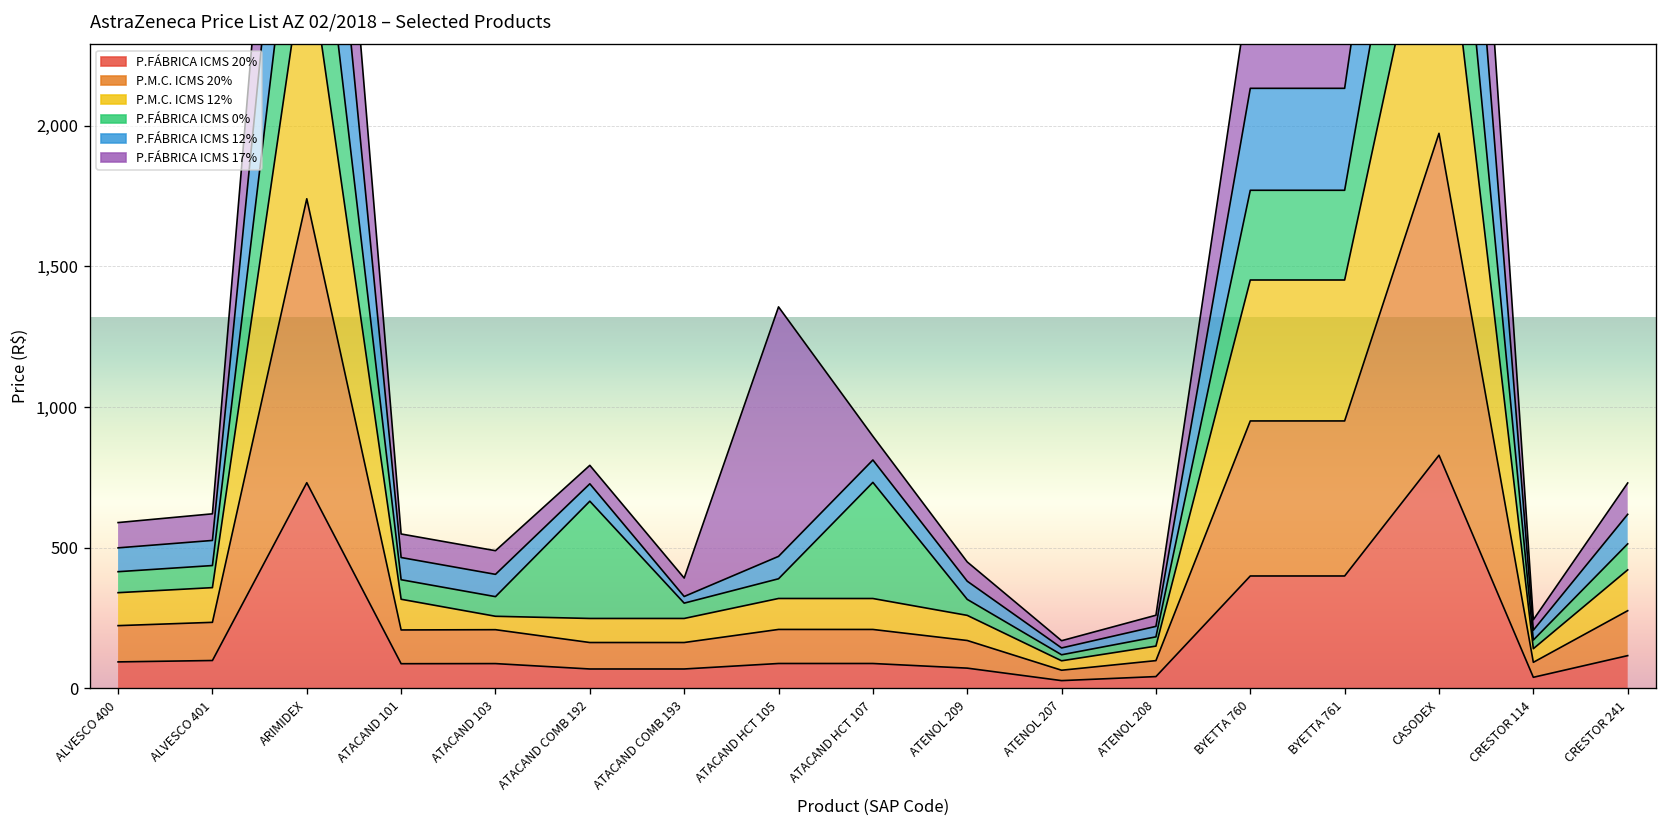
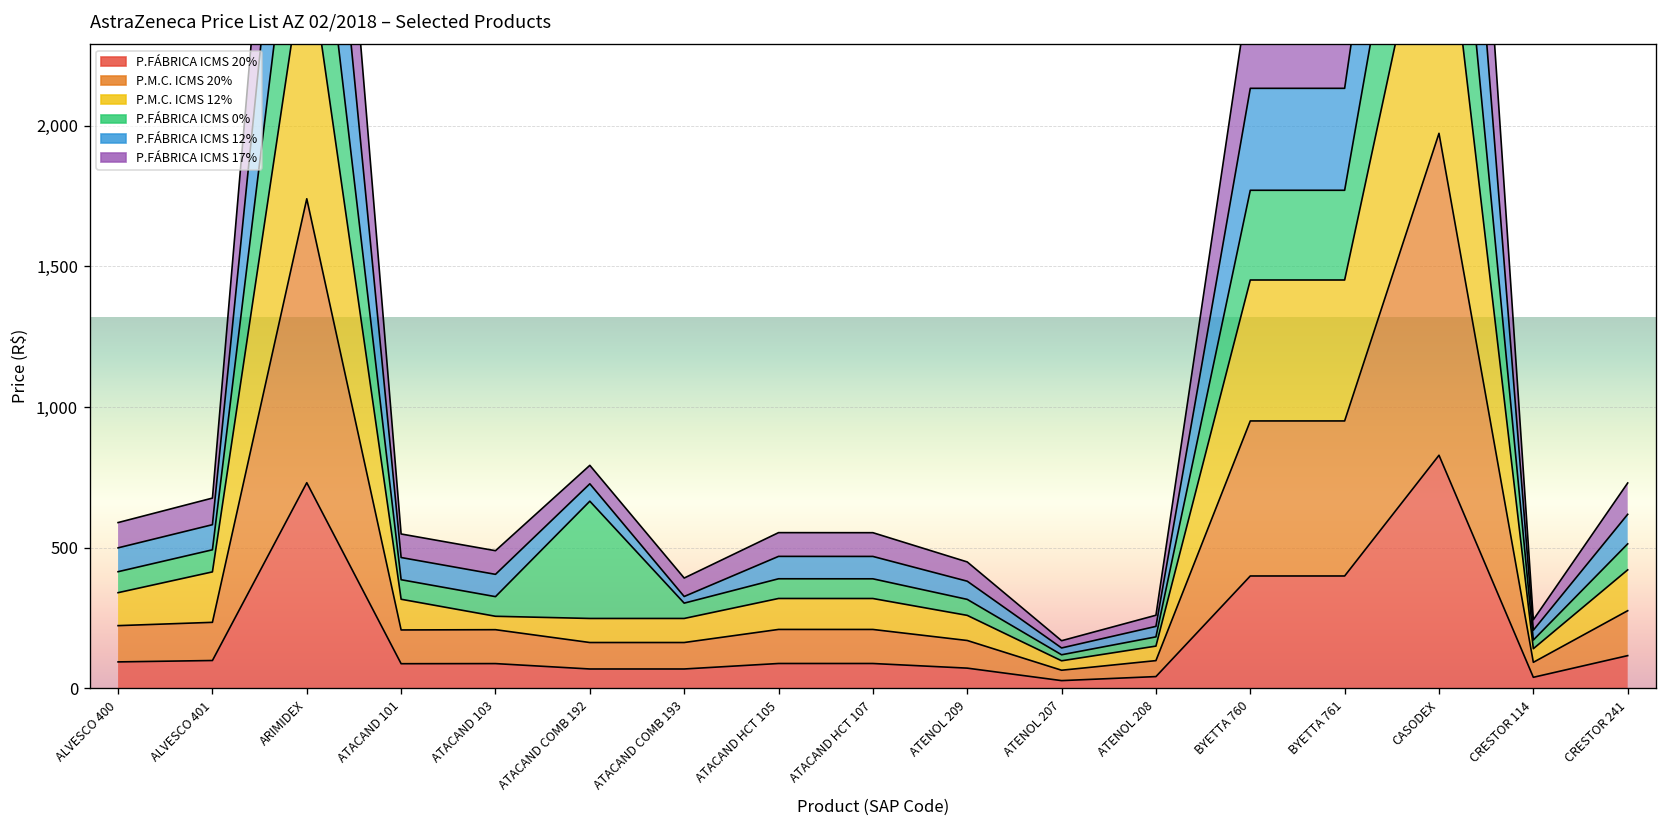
P.M.C. ICMS 12%, ALVESCO 401: 120 -> 180
P.FÁBRICA ICMS 17%, ATACAND HCT 105: 890 -> 80
P.FÁBRICA ICMS 0%, ATACAND HCT 107: 410 -> 70
